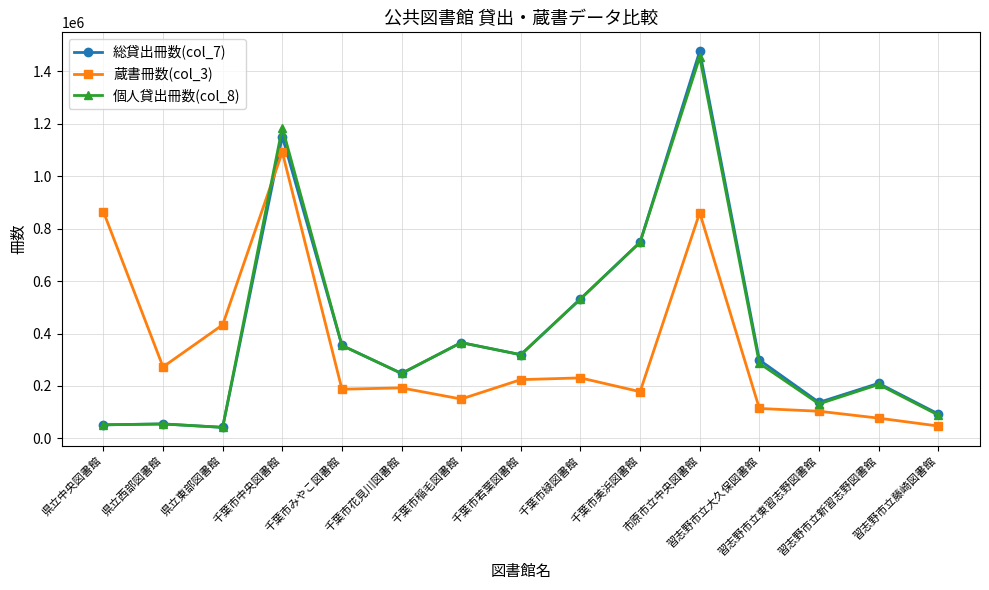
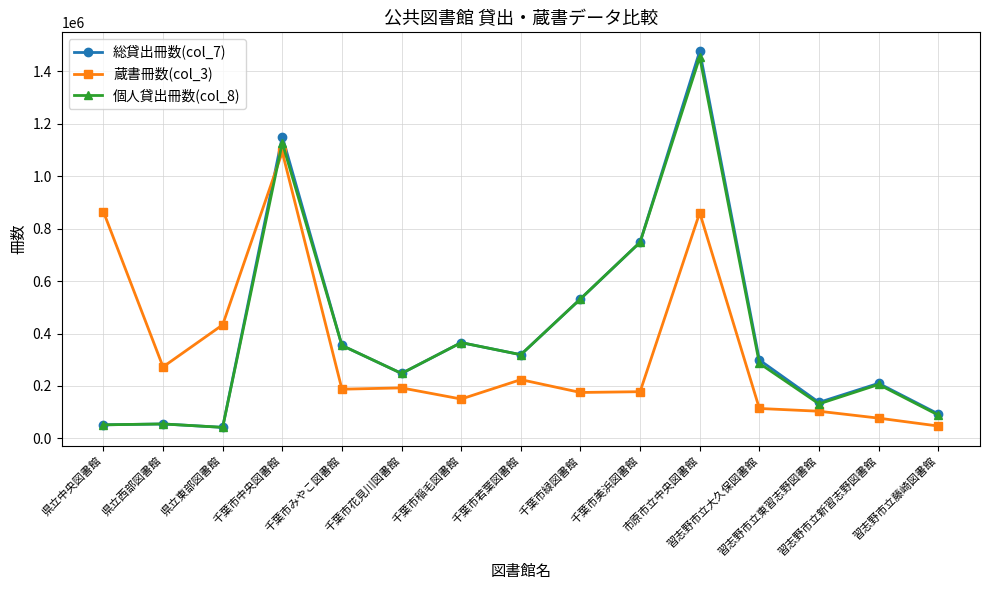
個人貸出冊数(col_8), 千葉市中央図書館: 1190000 -> 1130000
蔵書冊数(col_3), 千葉市緑図書館: 230000 -> 180000
